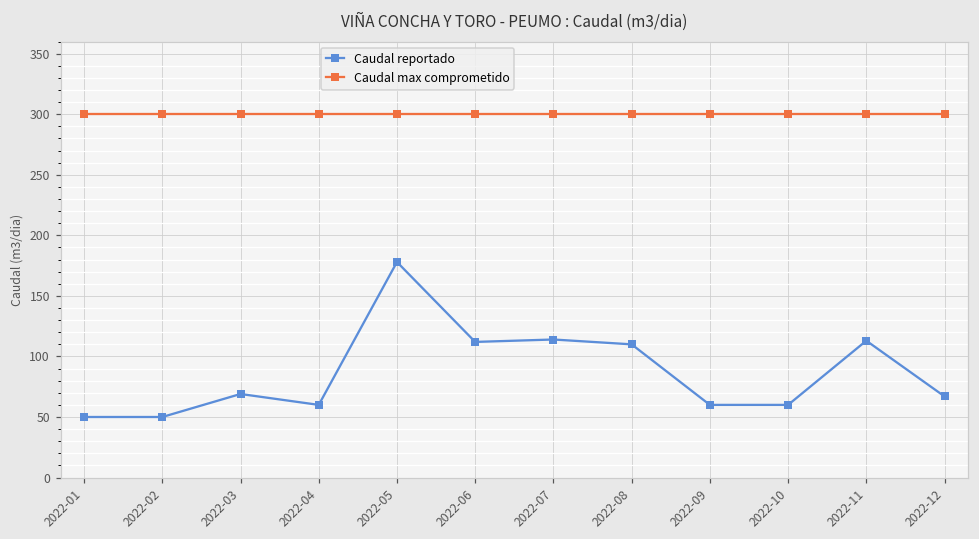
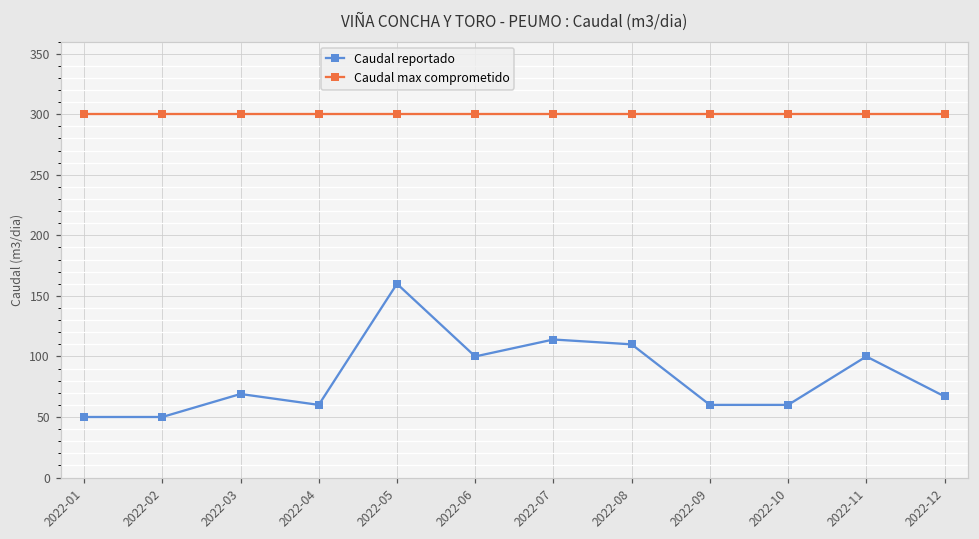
Caudal reportado, 2022-05: 178 -> 160
Caudal reportado, 2022-06: 112 -> 100
Caudal reportado, 2022-11: 113 -> 100
